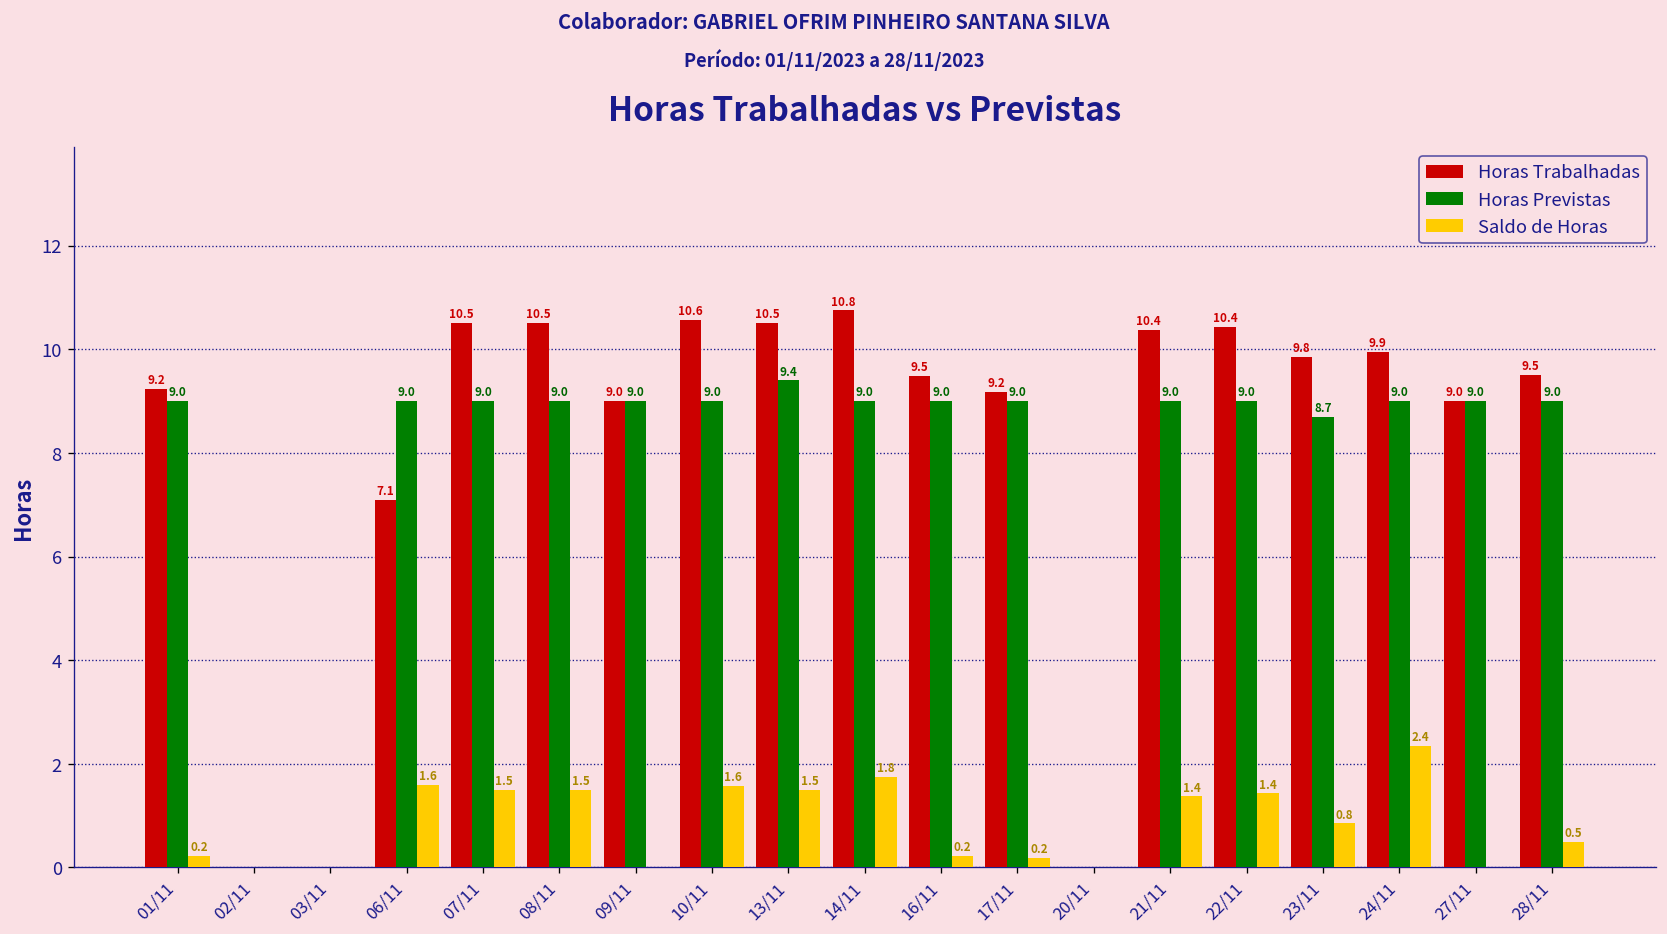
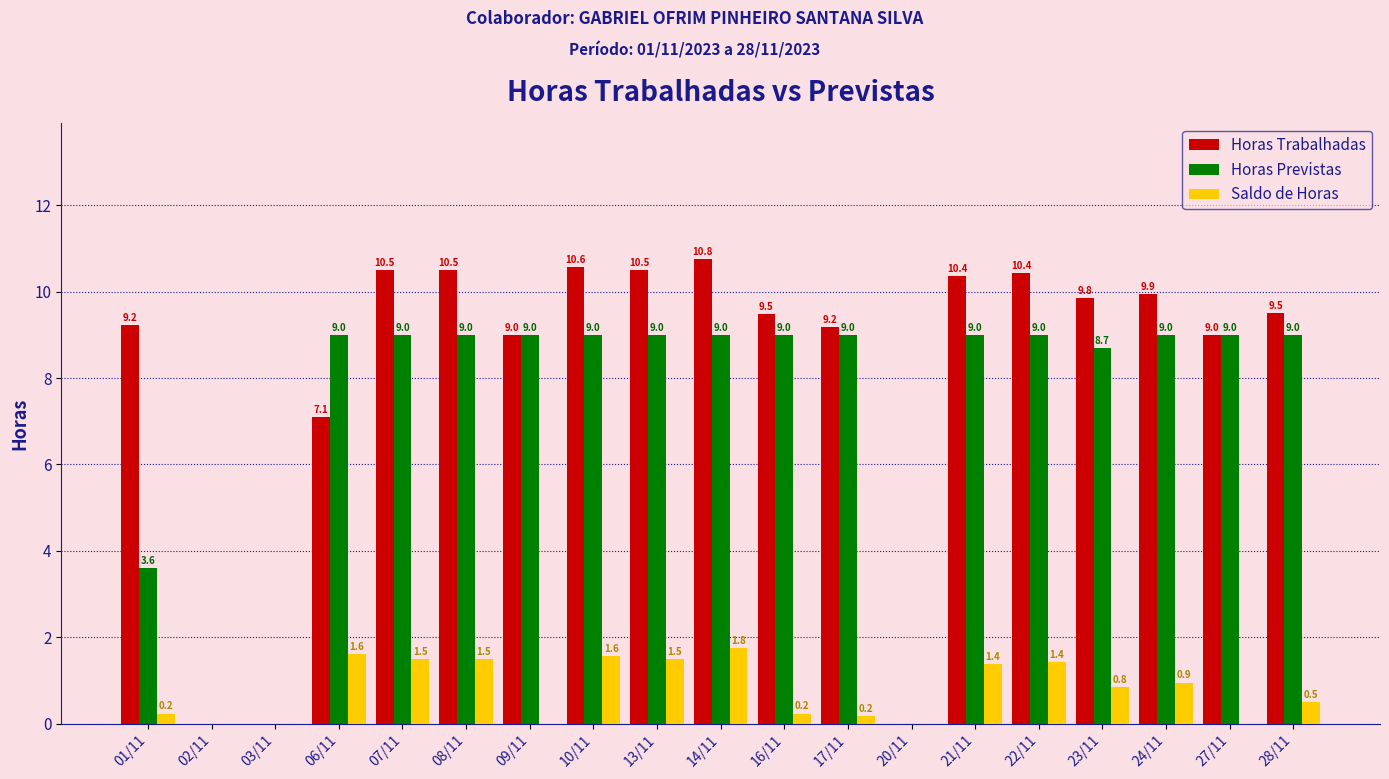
Horas Previstas, 01/11: 9.0 -> 3.6
Horas Previstas, 13/11: 9.4 -> 9.0
Saldo de Horas, 24/11: 2.4 -> 0.9
